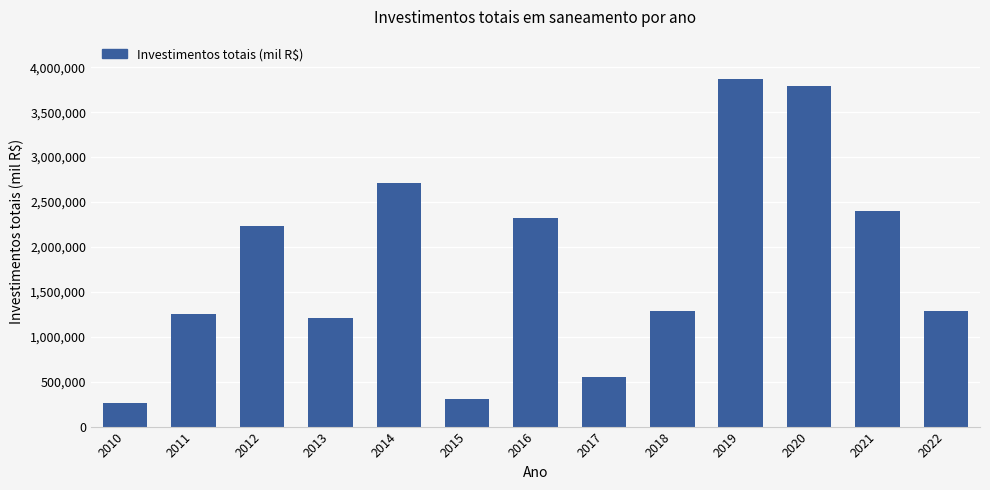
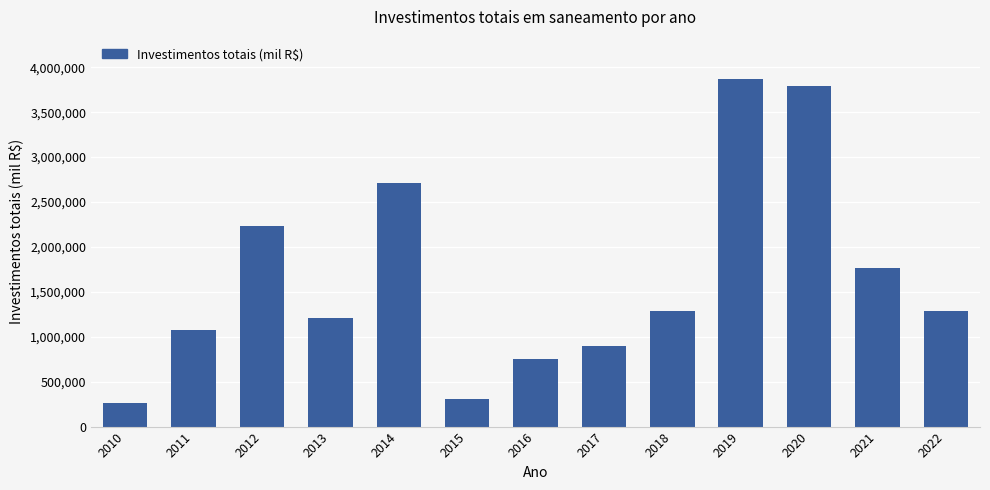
2011: 1,300,000 -> 1,100,000
2016: 2,300,000 -> 800,000
2017: 600,000 -> 900,000
2021: 2,400,000 -> 1,800,000
